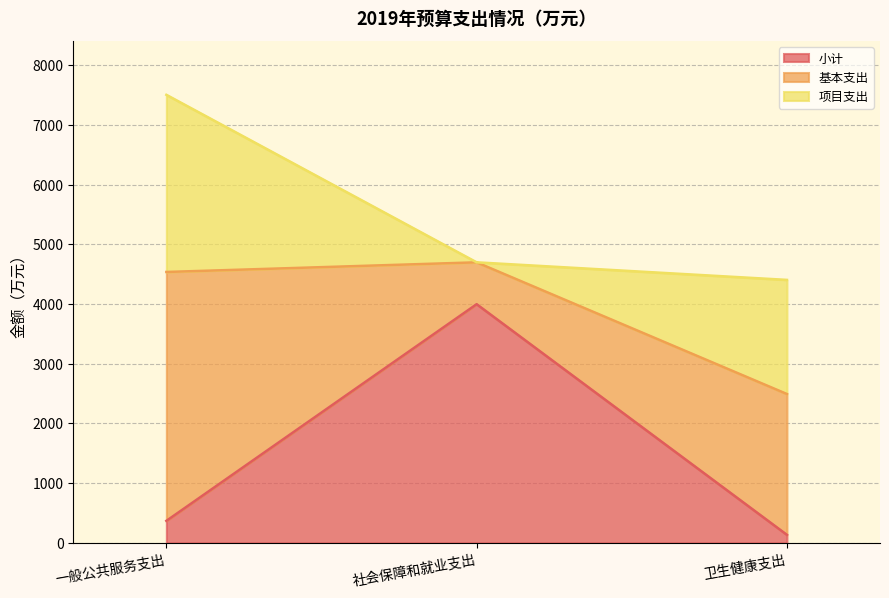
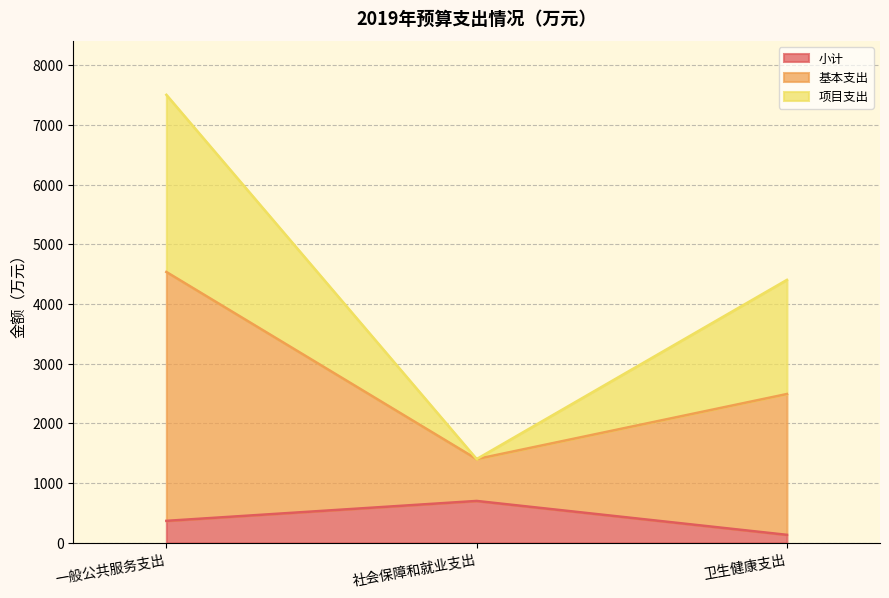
小计, 社会保障和就业支出: 4000 -> 700
